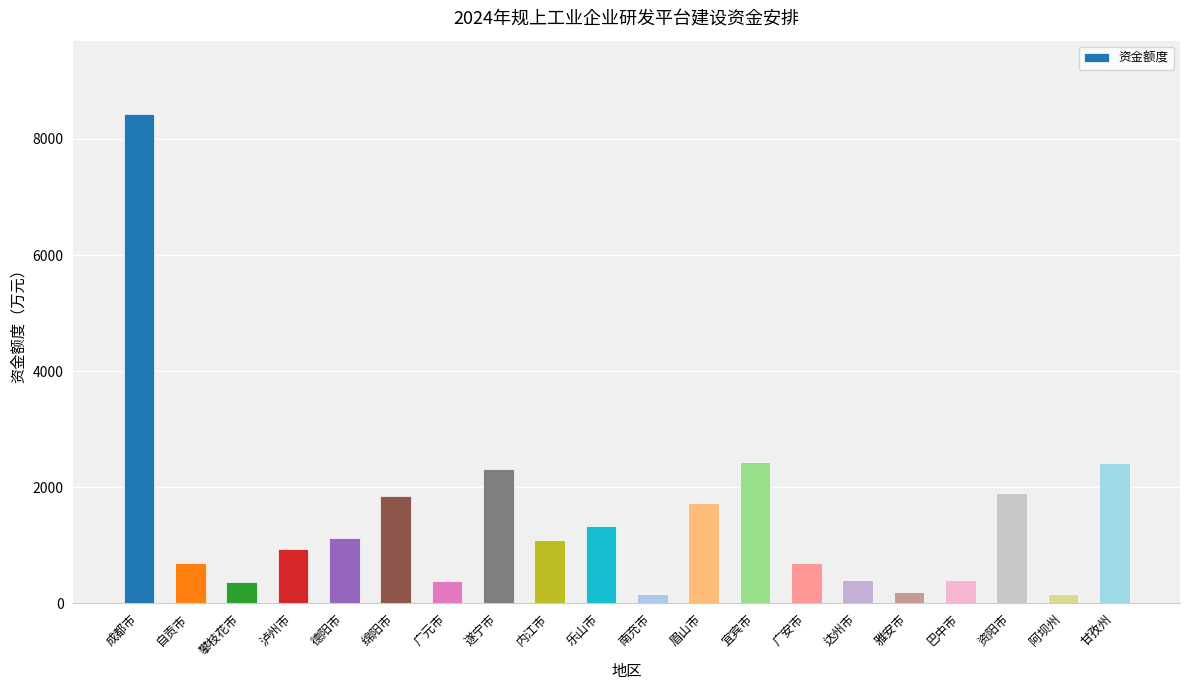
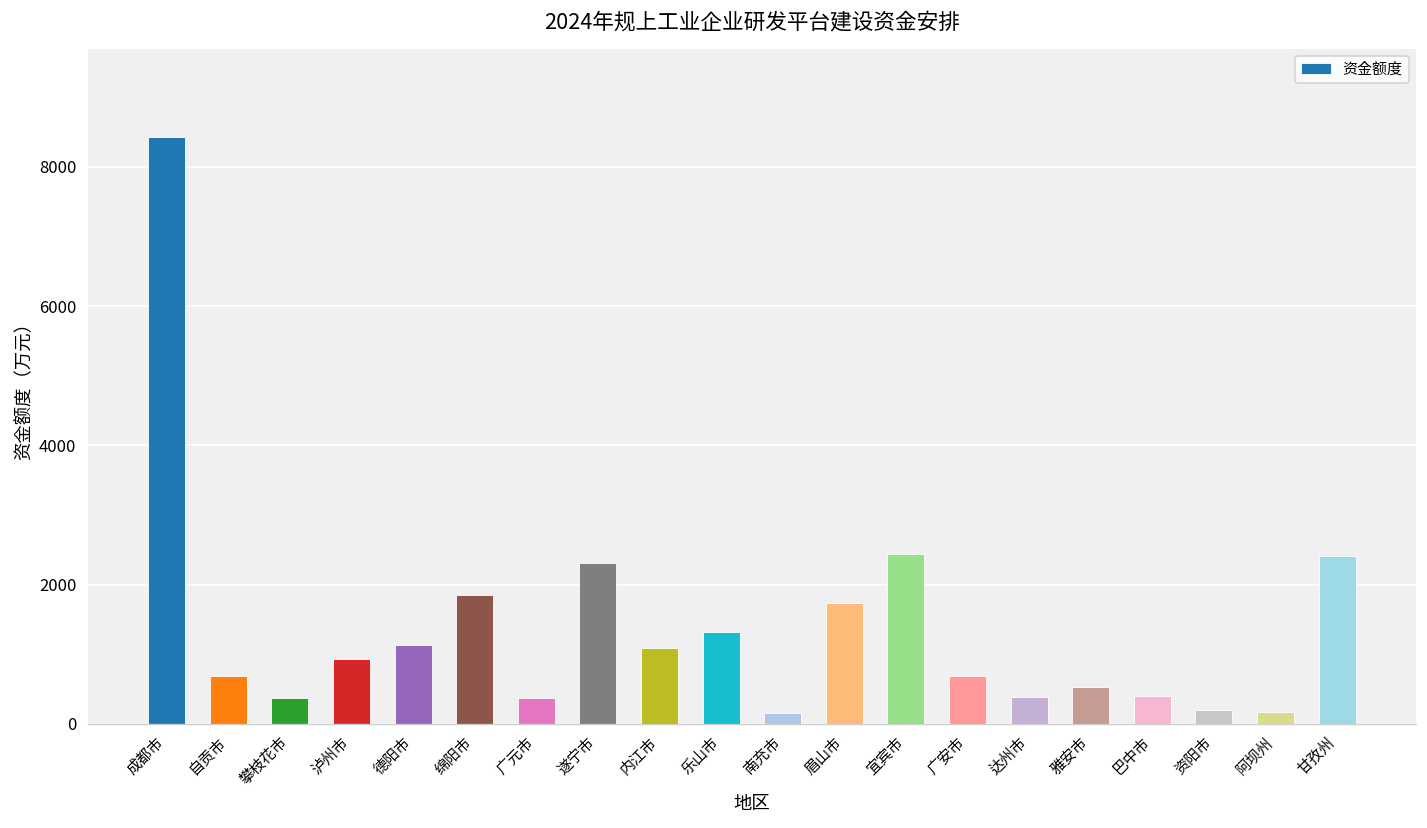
雅安市: 200 -> 500
资阳市: 1900 -> 200
